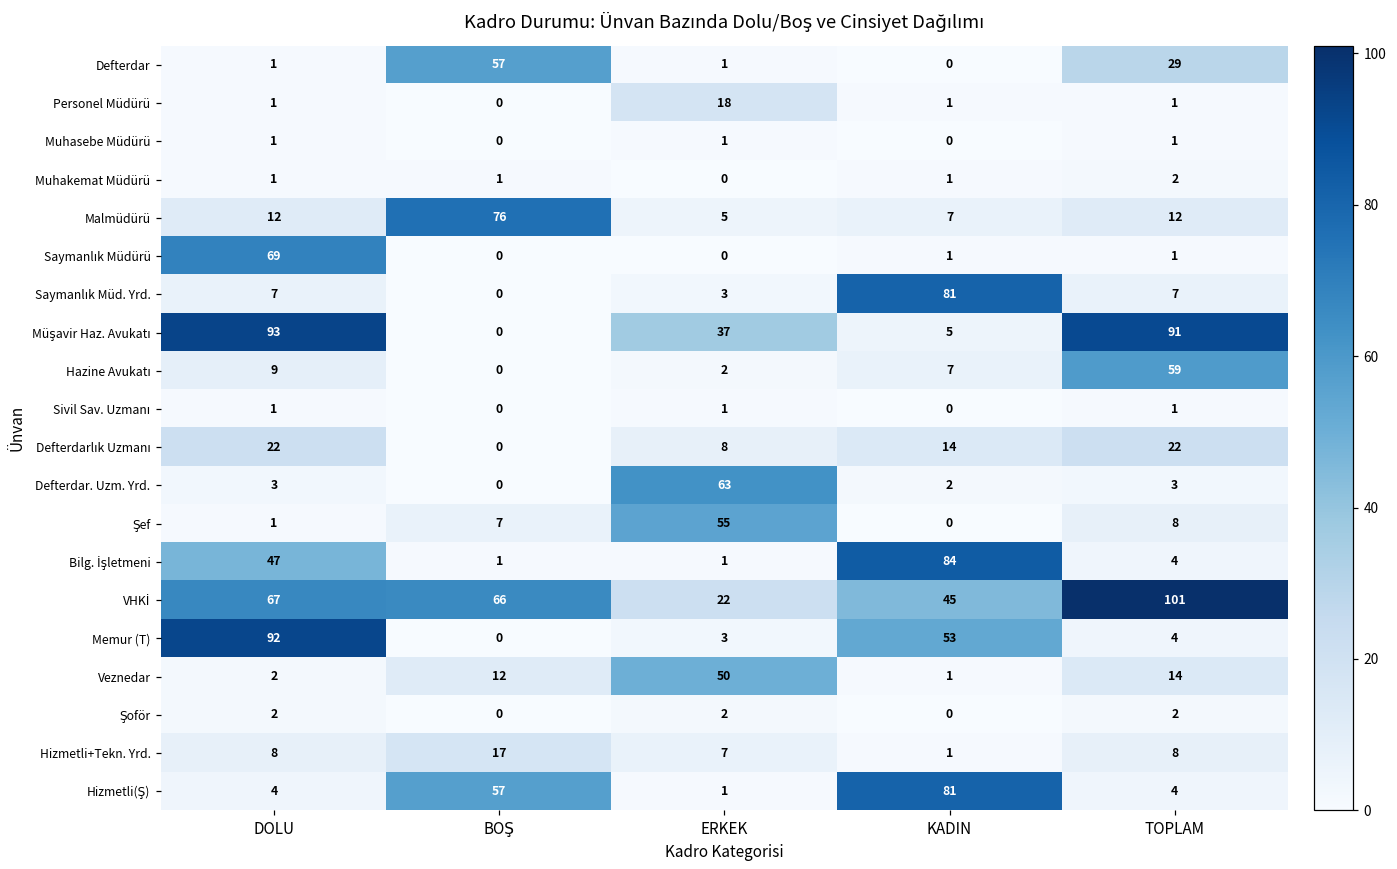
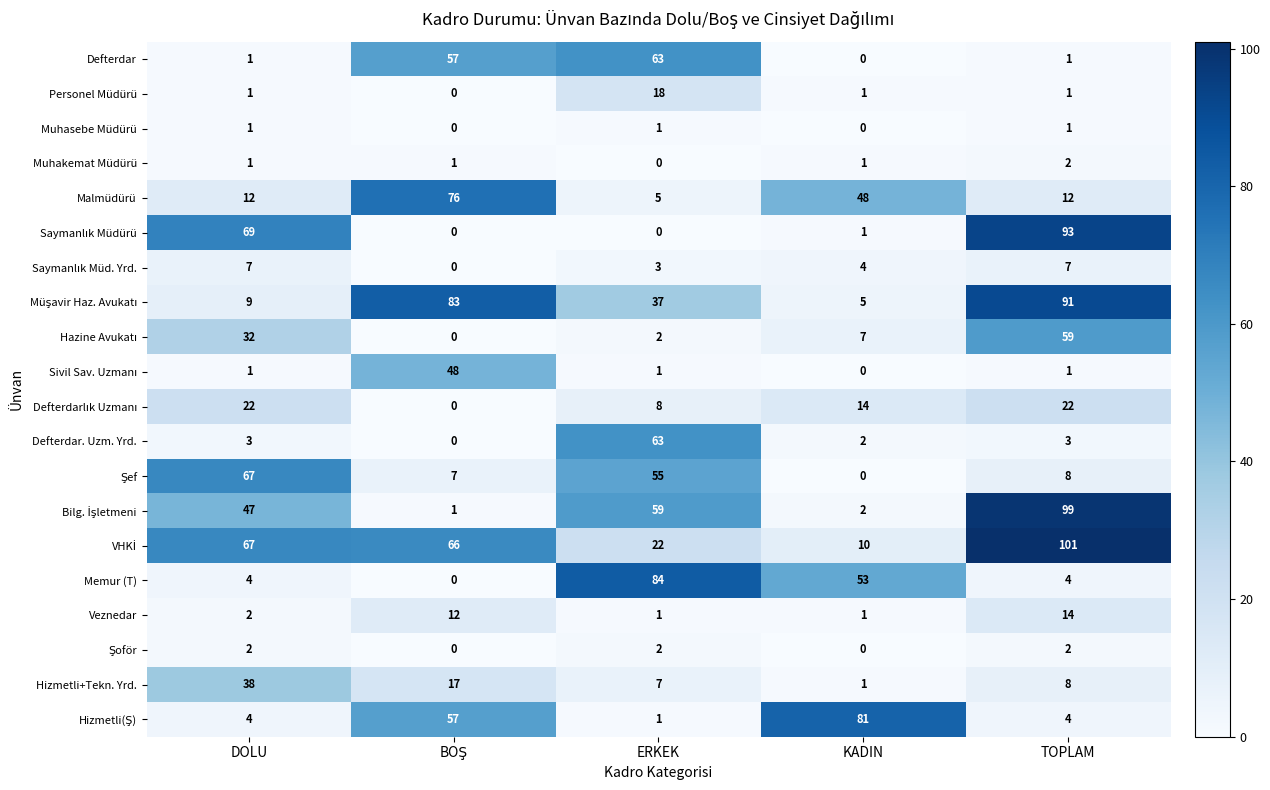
Defterdar, ERKEK: 1 -> 63
Defterdar, TOPLAM: 29 -> 1
Malmüdürü, KADIN: 7 -> 48
Saymanlık Müdürü, TOPLAM: 1 -> 93
Saymanlık Müd. Yrd., KADIN: 81 -> 4
Müşavir Haz. Avukatı, DOLU: 93 -> 9
Müşavir Haz. Avukatı, BOŞ: 0 -> 83
Hazine Avukatı, DOLU: 9 -> 32
Sivil Sav. Uzmanı, BOŞ: 0 -> 48
Şef, DOLU: 1 -> 67
Bilg. İşletmeni, ERKEK: 1 -> 59
Bilg. İşletmeni, KADIN: 84 -> 2
Bilg. İşletmeni, TOPLAM: 4 -> 99
VHKİ, KADIN: 45 -> 10
Memur (T), DOLU: 92 -> 4
Memur (T), ERKEK: 3 -> 84
Veznedar, ERKEK: 50 -> 1
Hizmetli+Tekn. Yrd., DOLU: 8 -> 38
